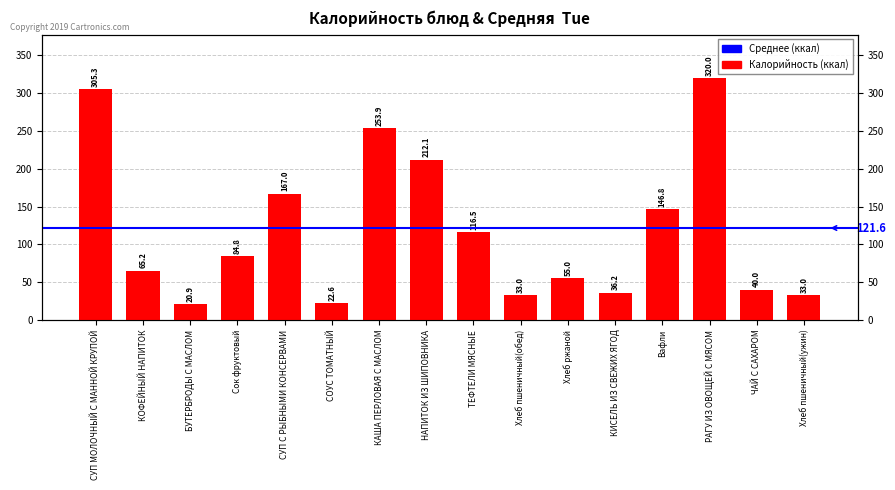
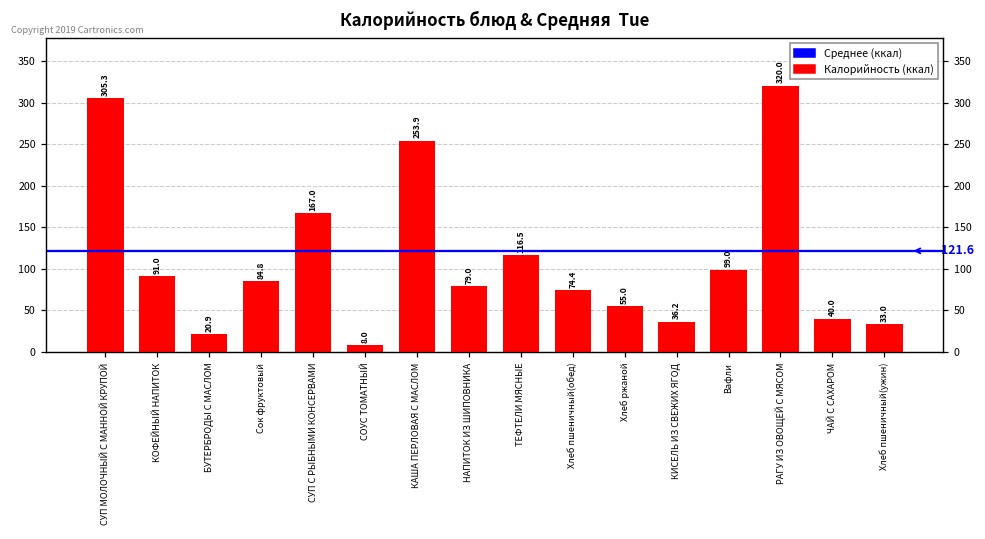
КОФЕЙНЫЙ НАПИТОК: 65.2 -> 91.0
СОУС ТОМАТНЫЙ: 22.6 -> 8.0
НАПИТОК ИЗ ШИПОВНИКА: 212.1 -> 79.0
Хлеб пшеничный(обед): 33.0 -> 74.4
Вафли: 146.8 -> 99.0
